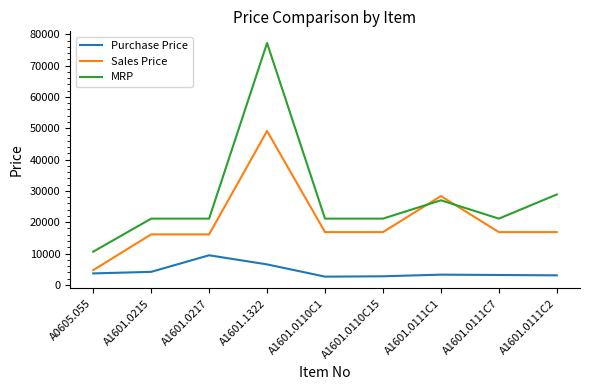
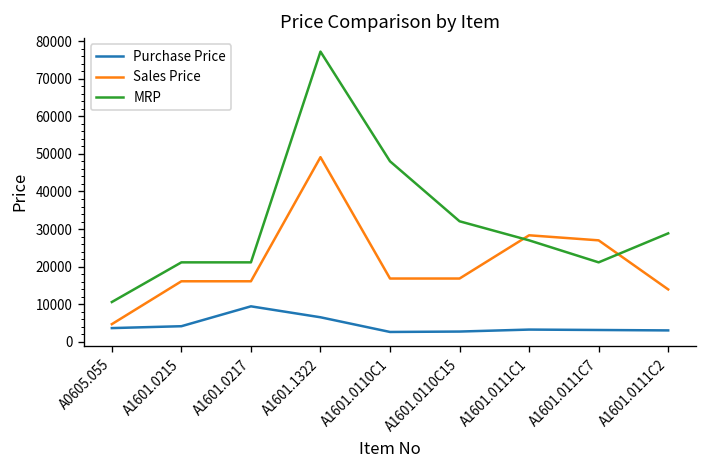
MRP, A1601.0110C1: 21000 -> 48000
MRP, A1601.0110C15: 21000 -> 32000
Sales Price, A1601.0111C7: 17000 -> 27000
Sales Price, A1601.0111C2: 17000 -> 14000
